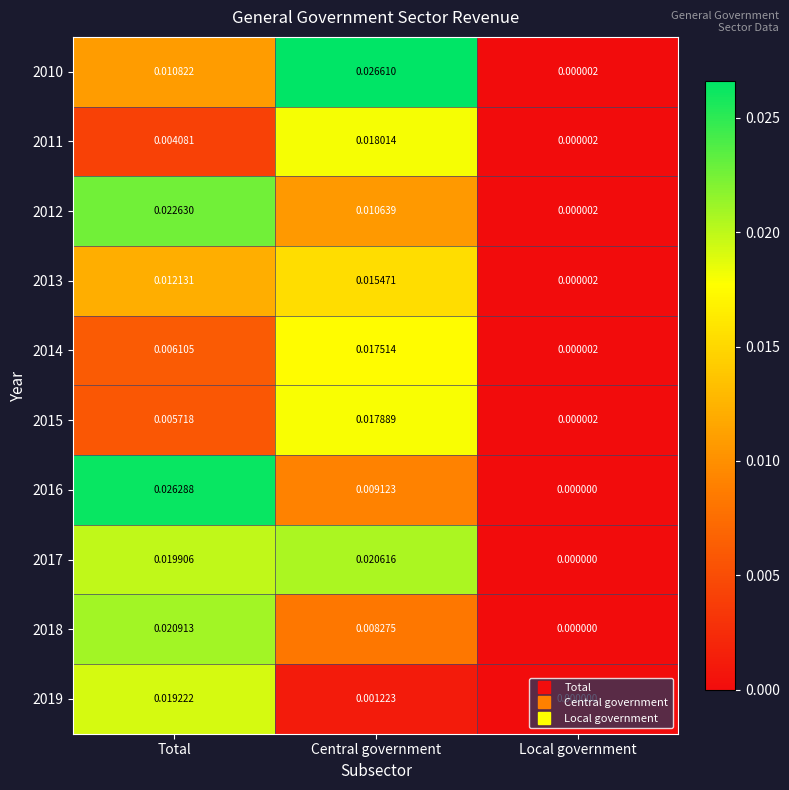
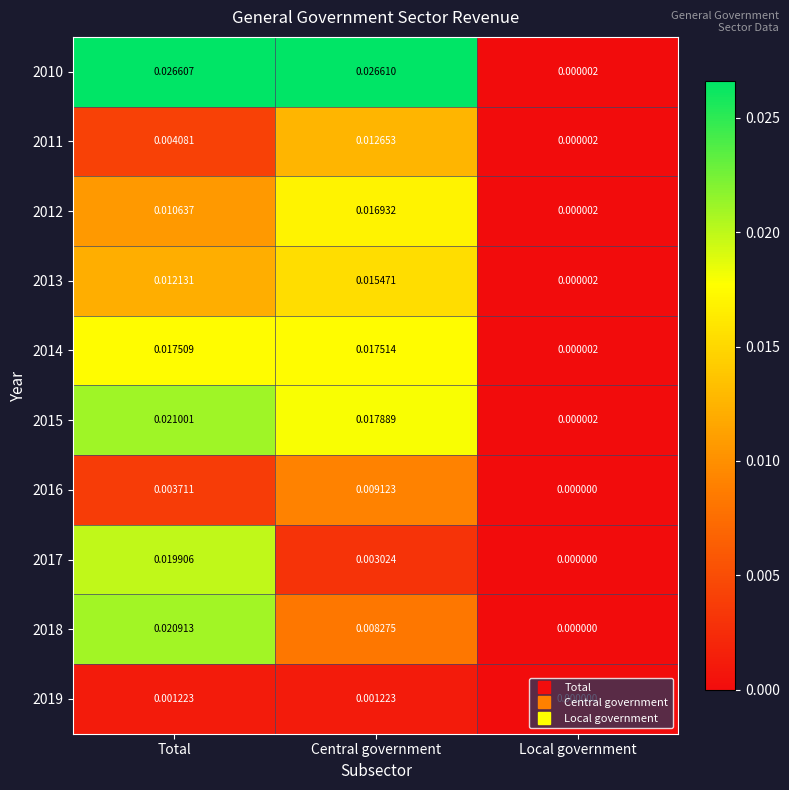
2010, Total: 0.010822 -> 0.026607
2011, Central government: 0.018014 -> 0.012653
2012, Total: 0.022630 -> 0.010637
2012, Central government: 0.010639 -> 0.016932
2014, Total: 0.006105 -> 0.017509
2015, Total: 0.005718 -> 0.021001
2016, Total: 0.026288 -> 0.003711
2017, Central government: 0.020616 -> 0.003024
2019, Total: 0.019222 -> 0.001223
